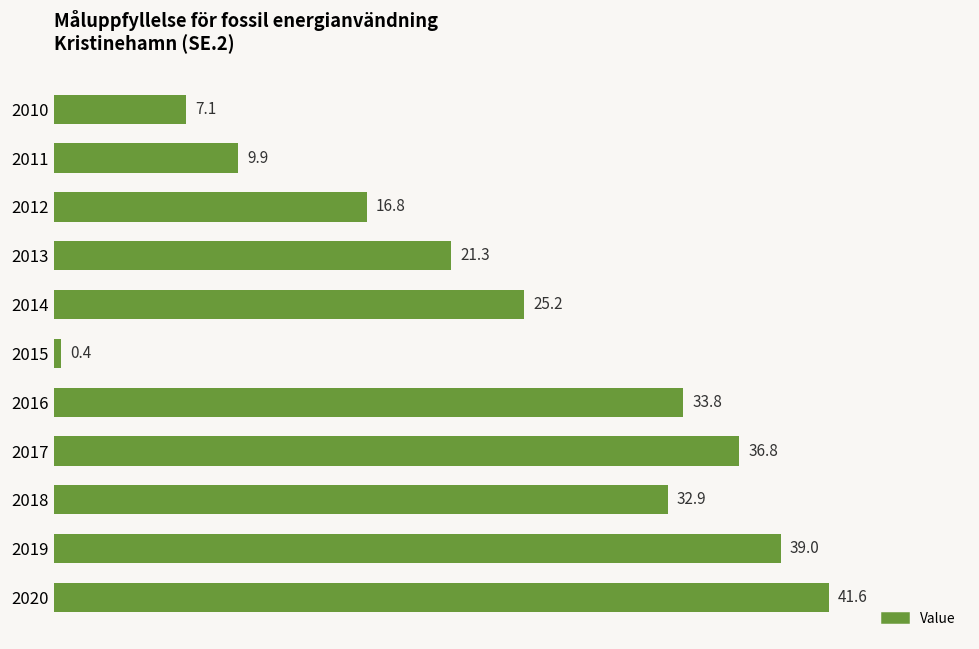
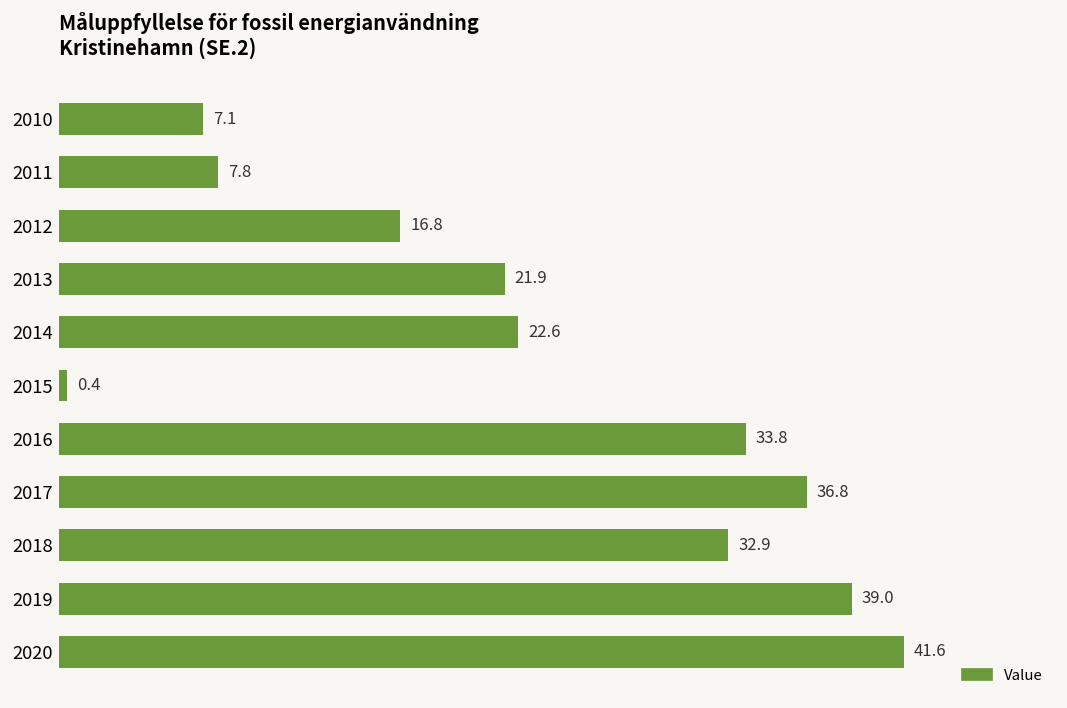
2011: 9.9 -> 7.8
2013: 21.3 -> 21.9
2014: 25.2 -> 22.6
